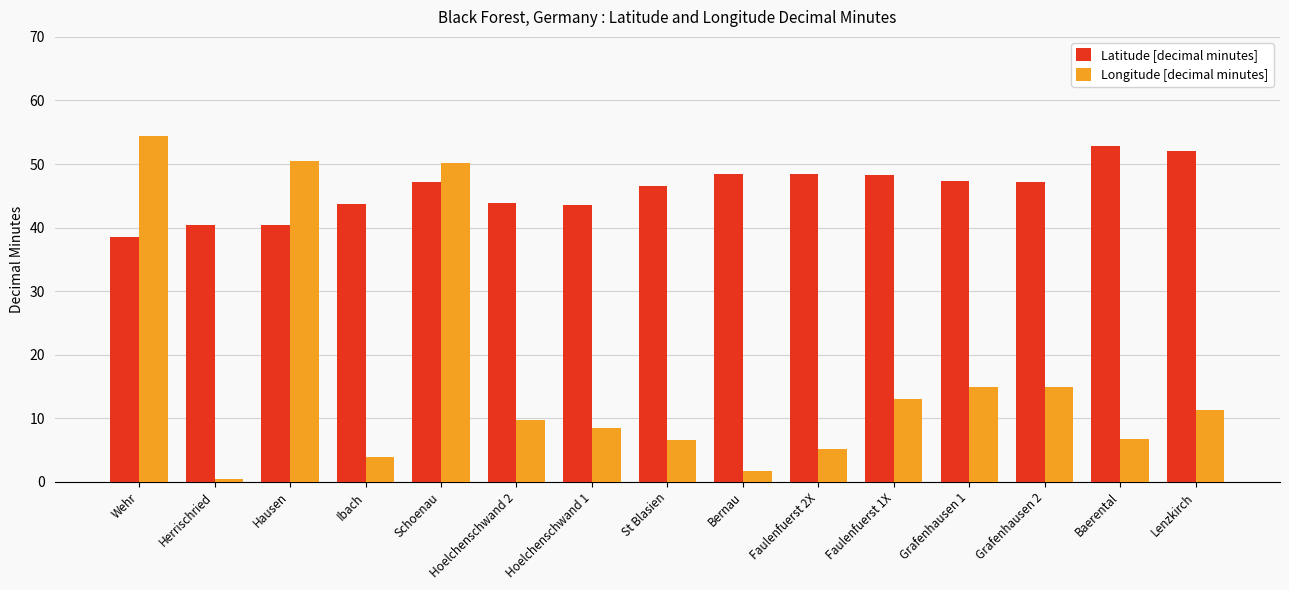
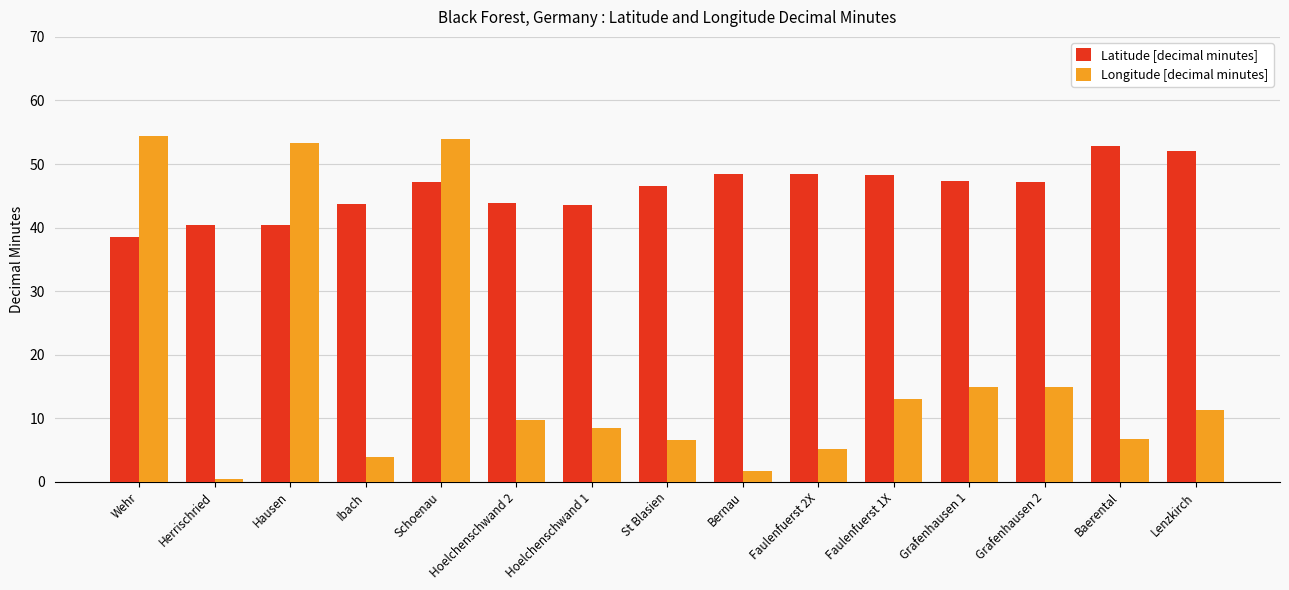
Longitude [decimal minutes], Hausen: 50 -> 53
Longitude [decimal minutes], Schoenau: 50 -> 54
